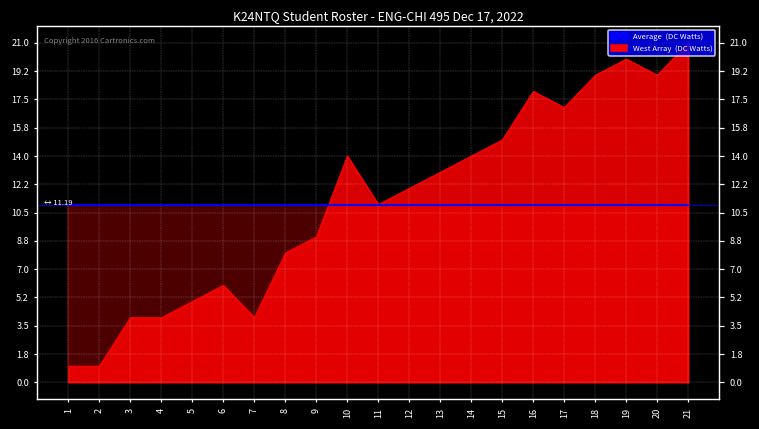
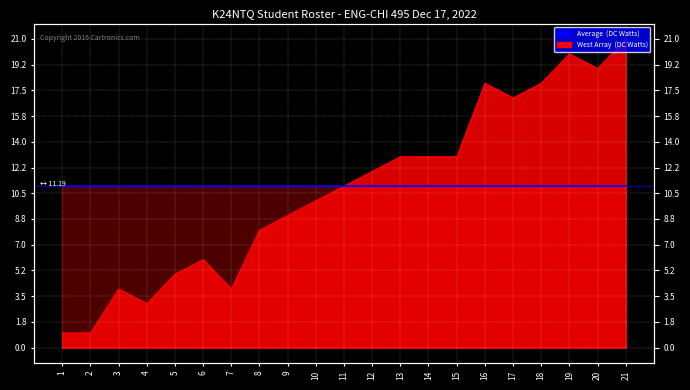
West Array (DC Watts), 4: 4 -> 3
West Array (DC Watts), 10: 14 -> 10
West Array (DC Watts), 14: 14 -> 13
West Array (DC Watts), 15: 15 -> 13
West Array (DC Watts), 18: 19 -> 18
